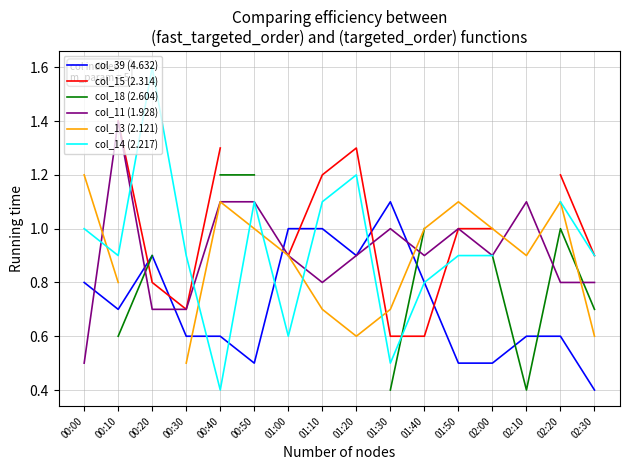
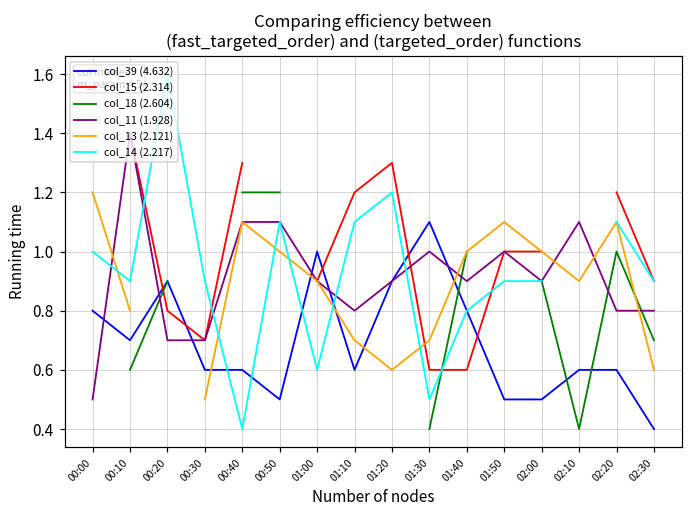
col_39 (4.632), 01:10: 1.0 -> 0.6
